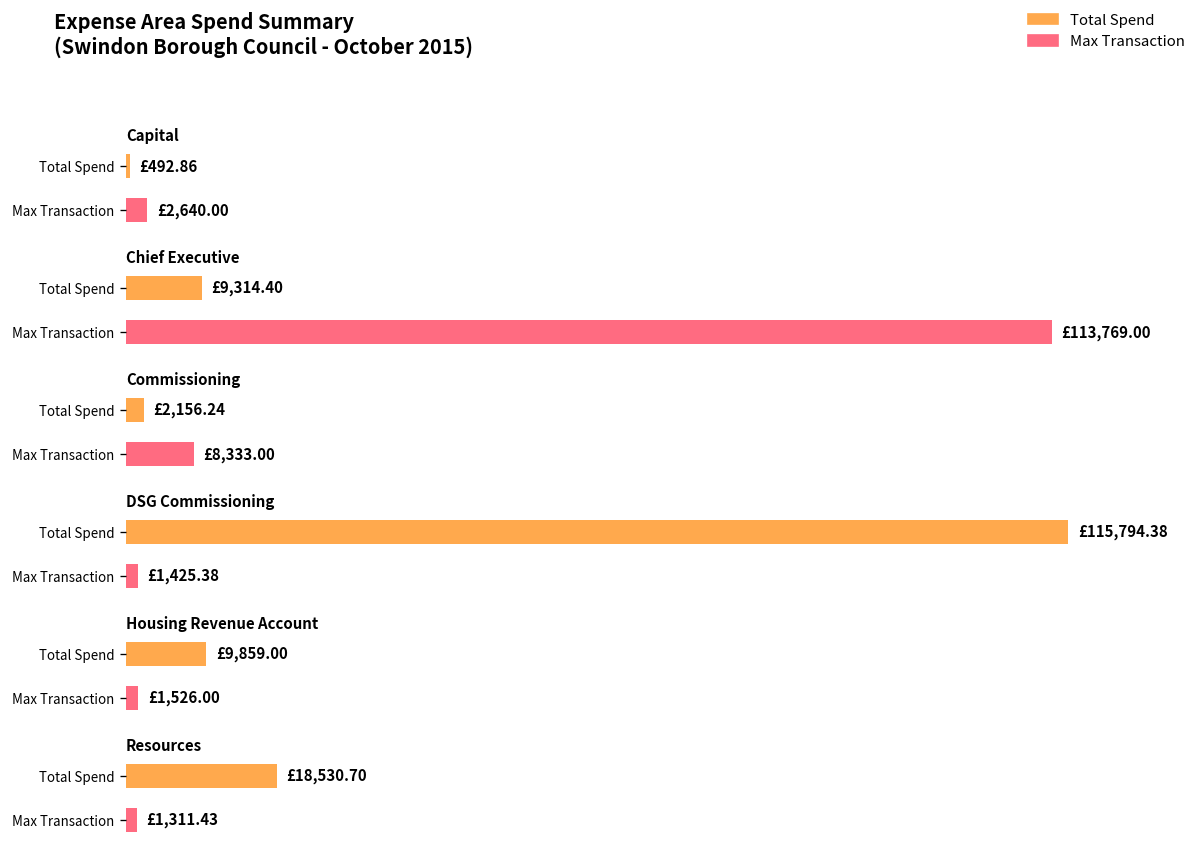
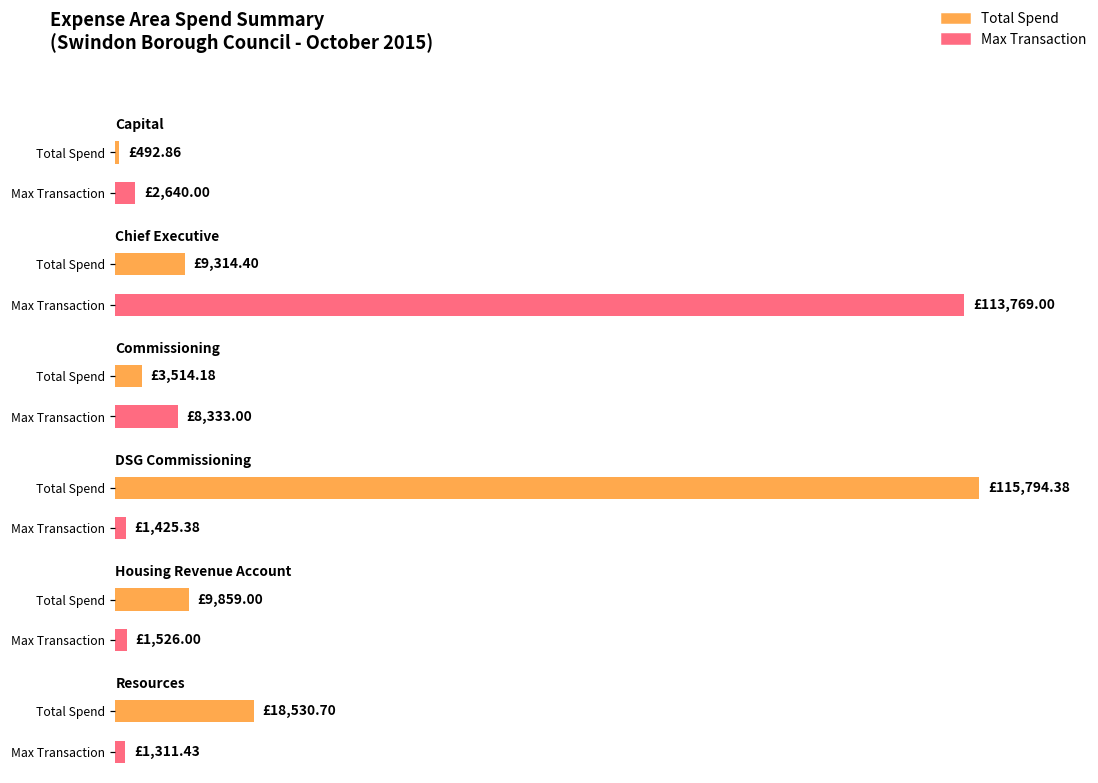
Commissioning, Total Spend: £2,156.24 -> £3,514.18
